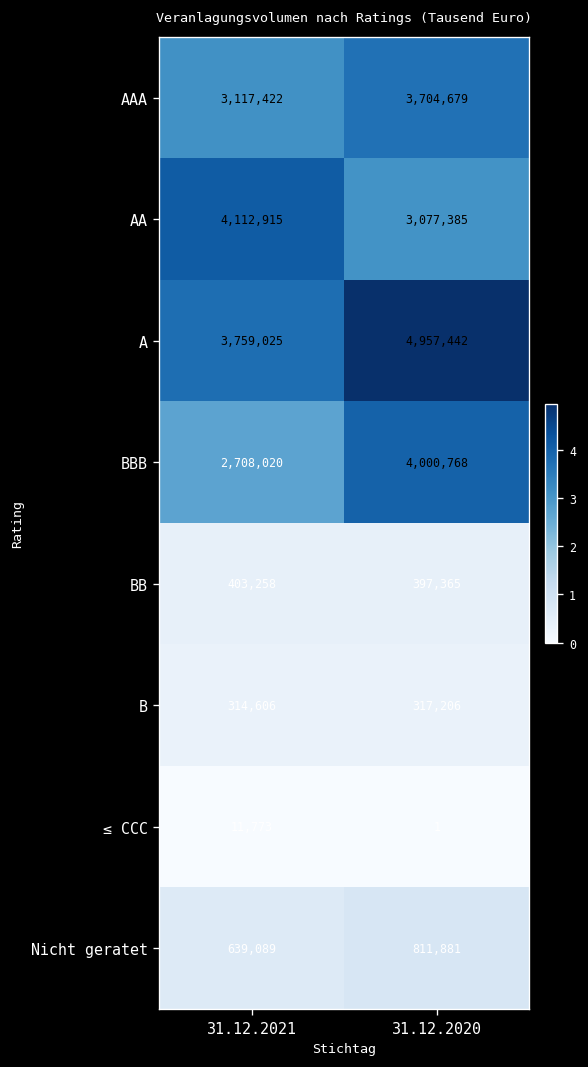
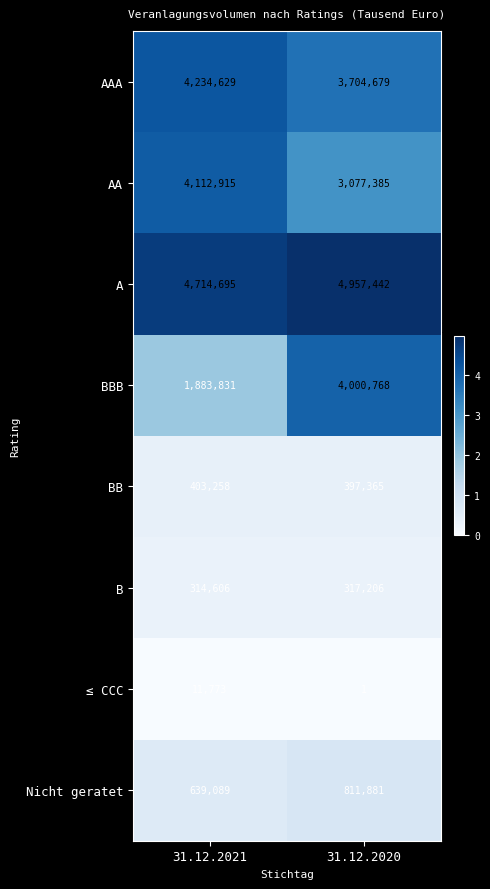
AAA, 31.12.2021: 3,117,422 -> 4,234,629
A, 31.12.2021: 3,759,025 -> 4,714,695
BBB, 31.12.2021: 2,708,020 -> 1,883,831
